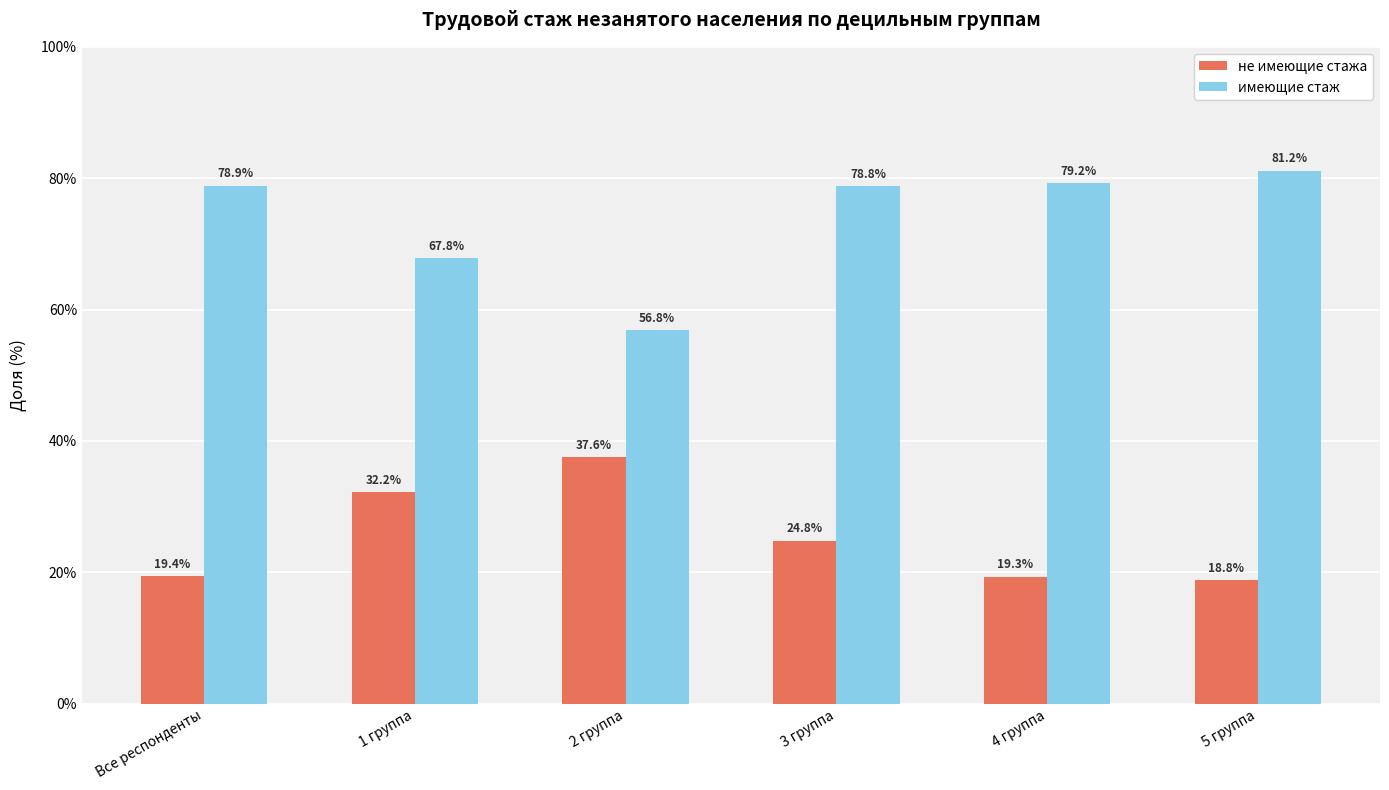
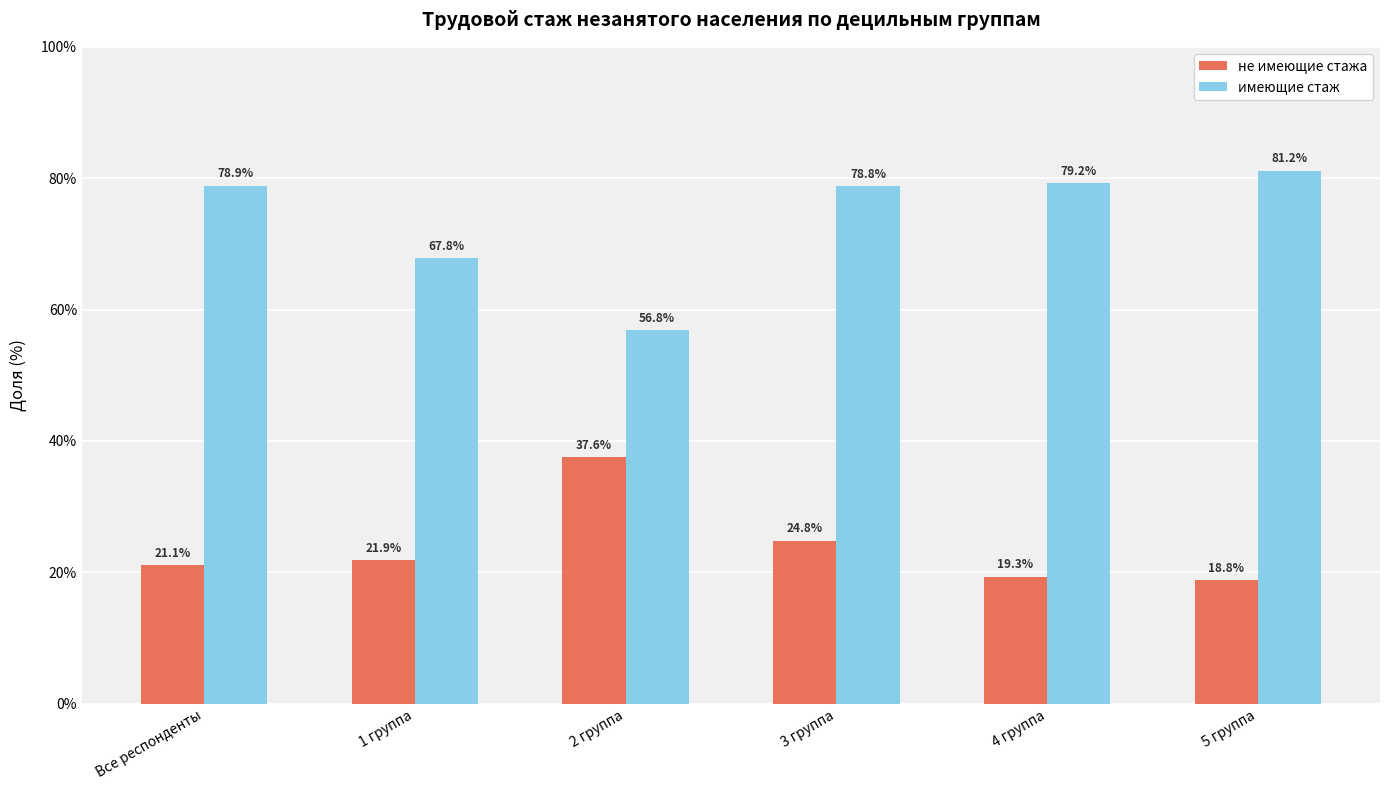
не имеющие стажа, Все респонденты: 19.4% -> 21.1%
не имеющие стажа, 1 группа: 32.2% -> 21.9%
